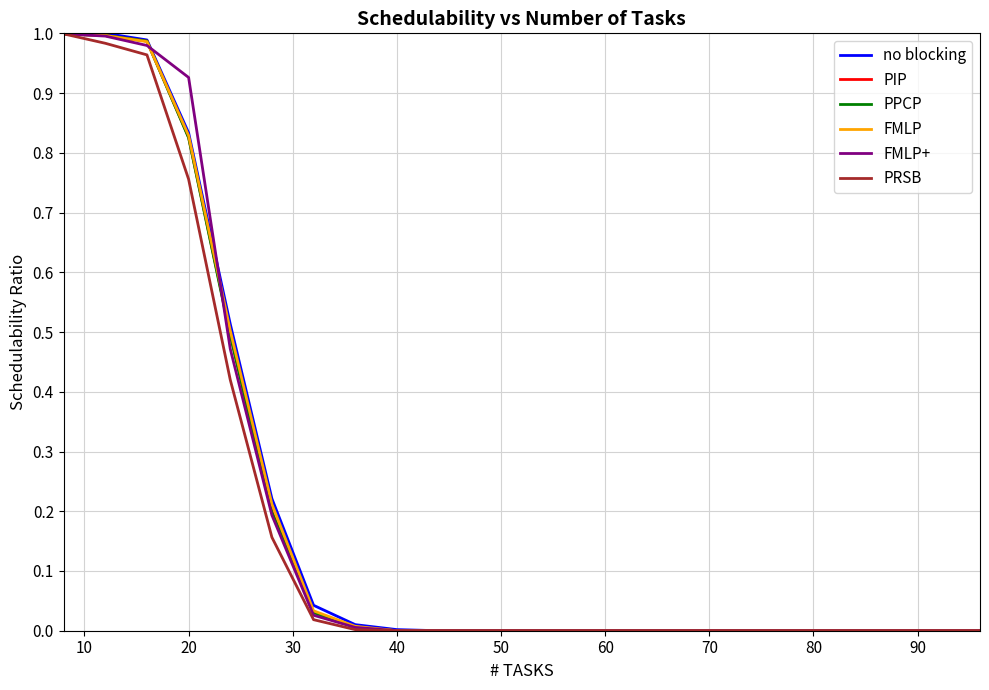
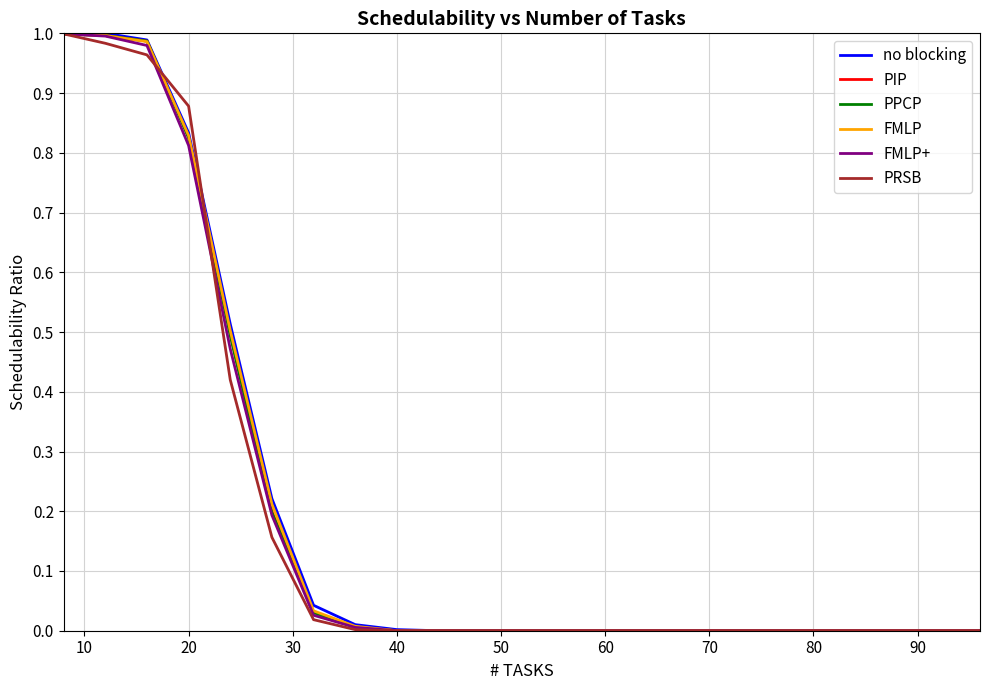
FMLP+, 20: 0.93 -> 0.81
PRSB, 20: 0.76 -> 0.88
